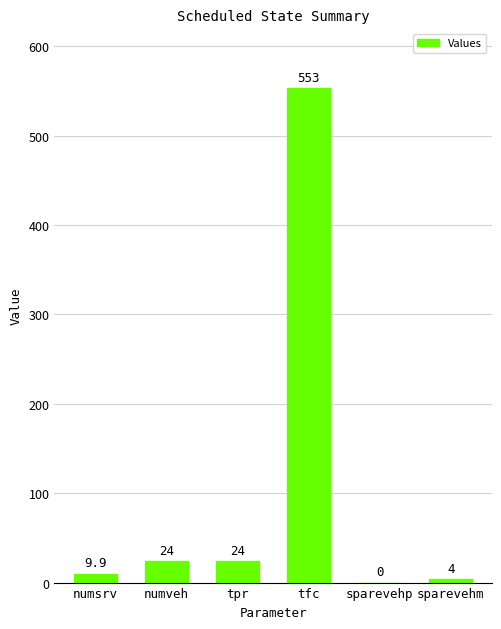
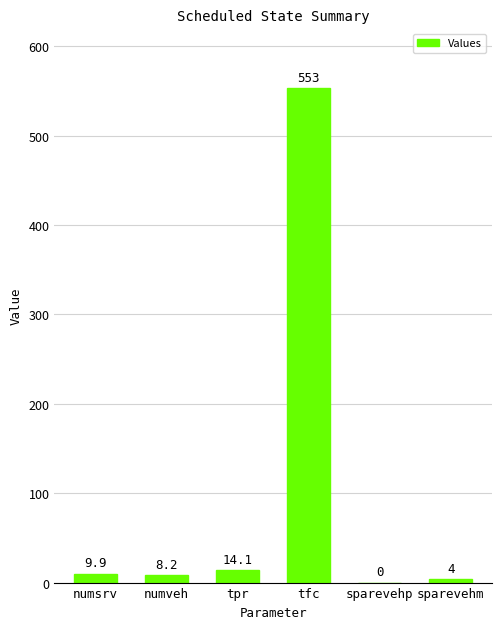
numveh: 24 -> 8.2
tpr: 24 -> 14.1
